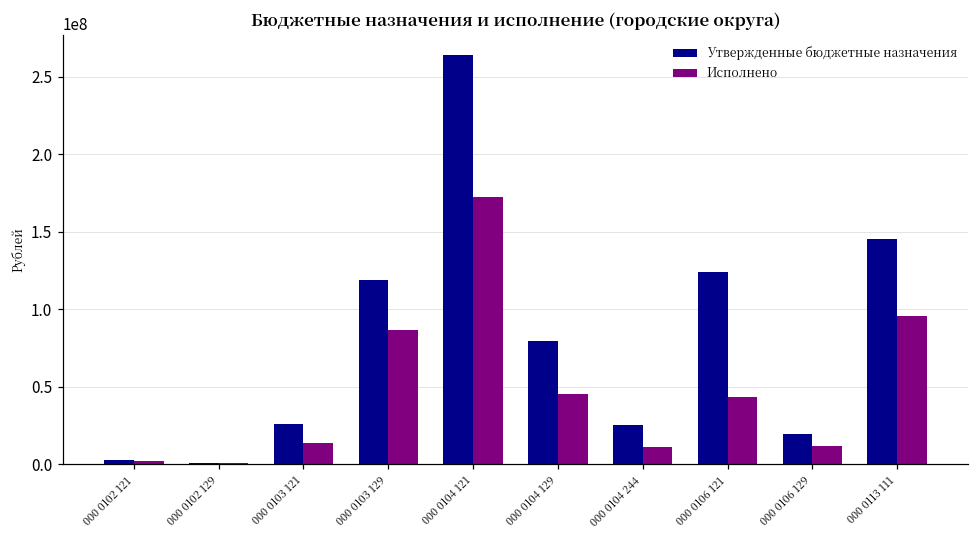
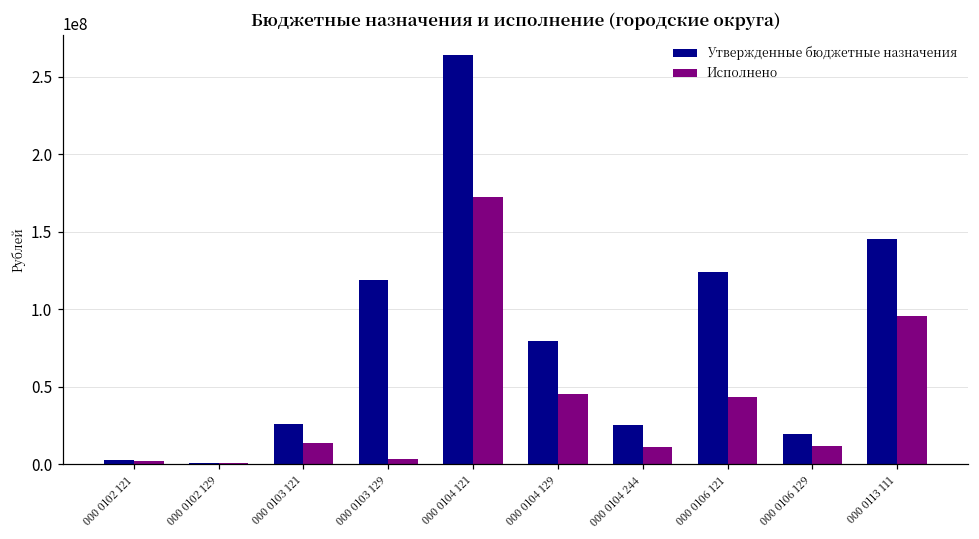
Исполнено, 000 0103 129: 87000000 -> 4000000
